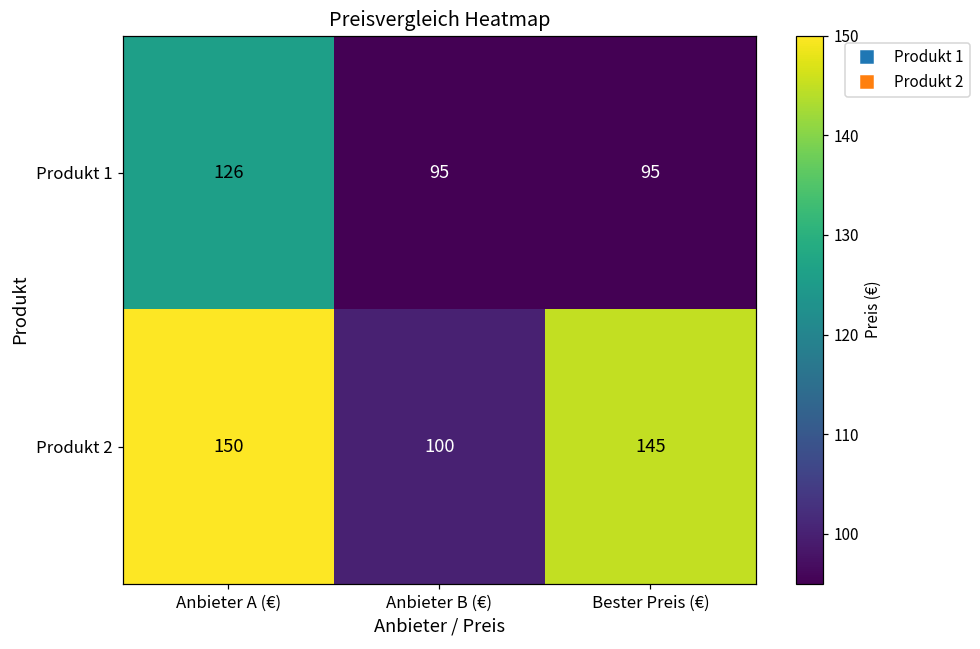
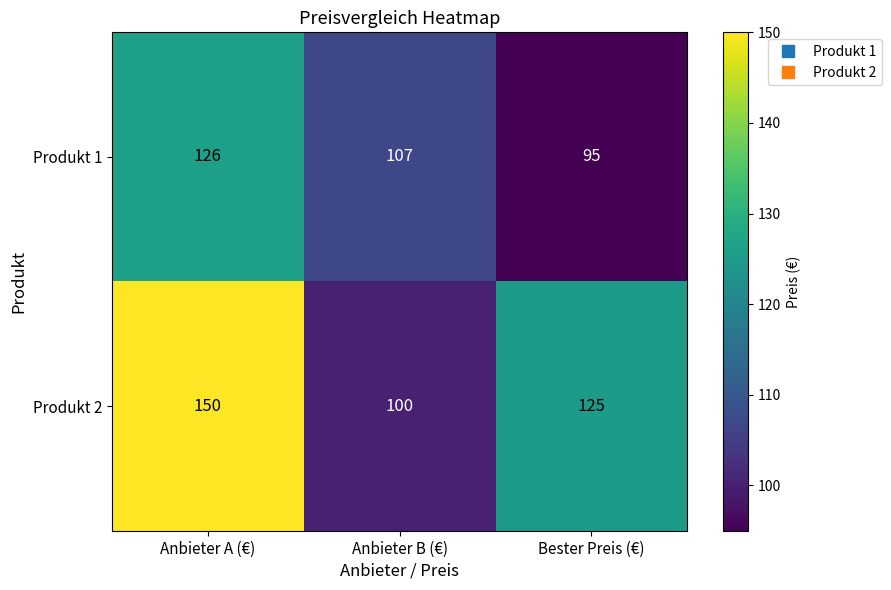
Produkt 1, Anbieter B (€): 95 -> 107
Produkt 2, Bester Preis (€): 145 -> 125
